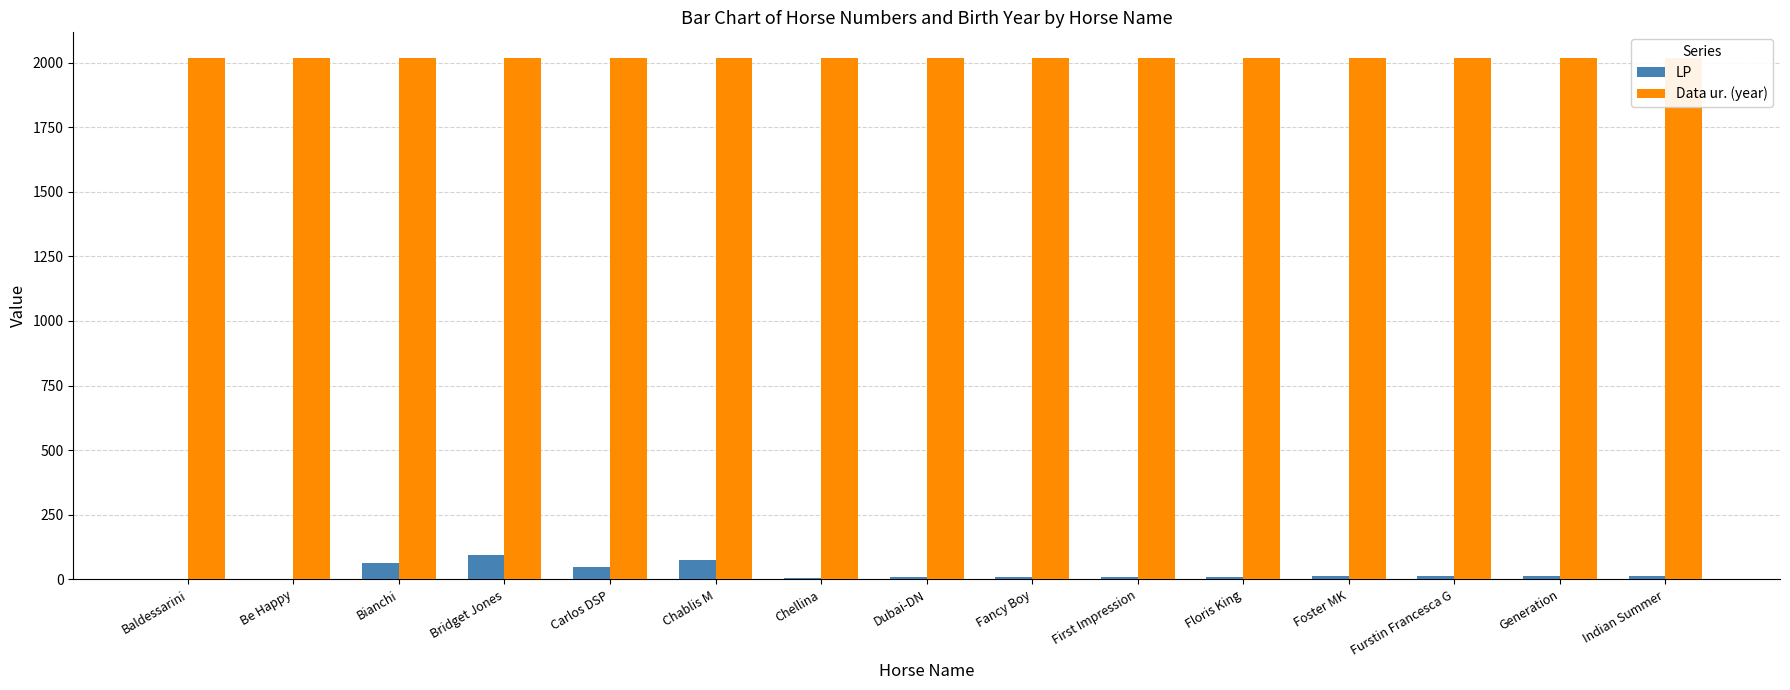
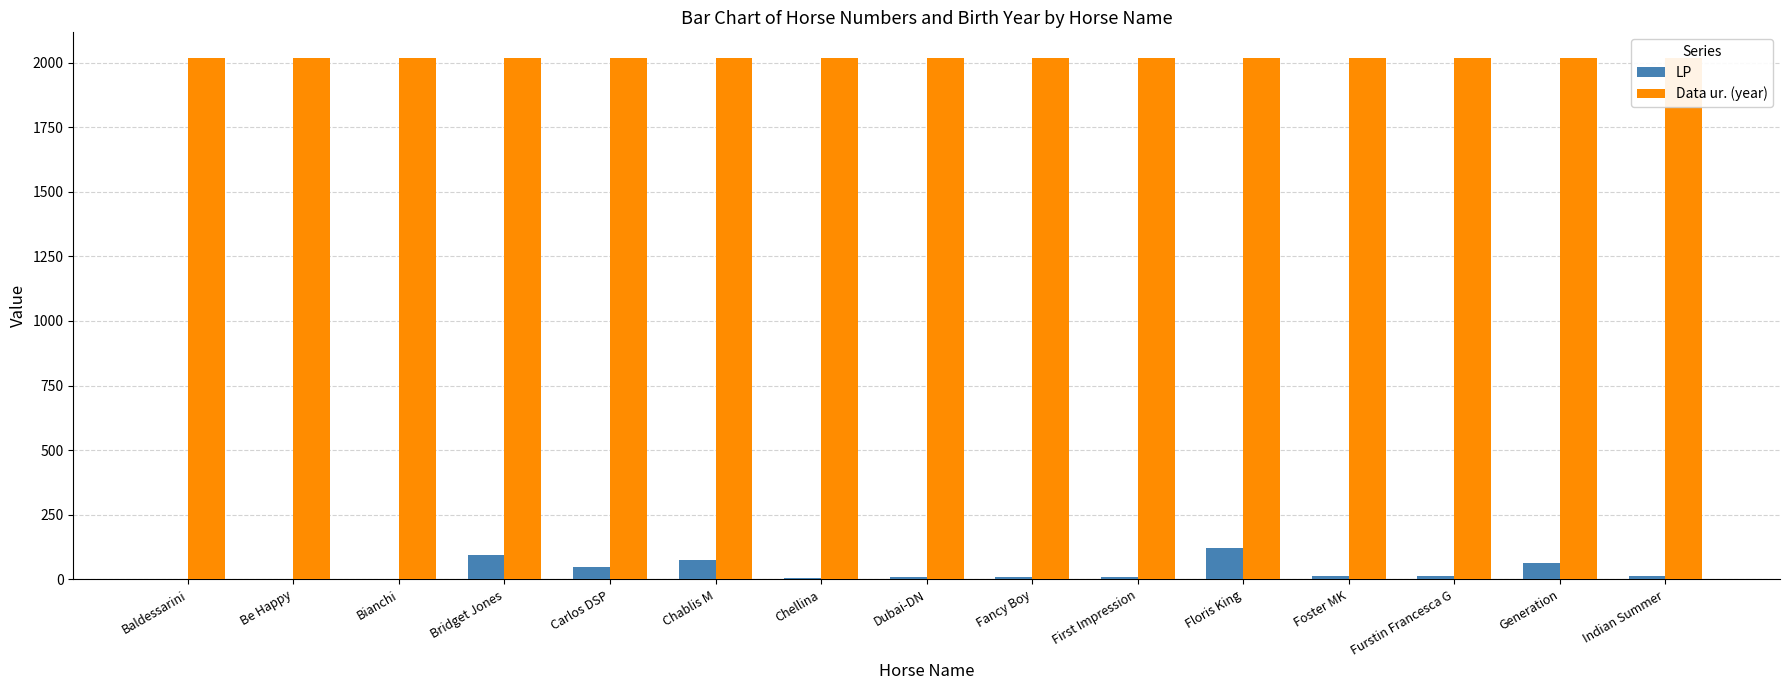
LP, Bianchi: 60 -> 0
LP, Floris King: 10 -> 120
LP, Generation: 10 -> 60
